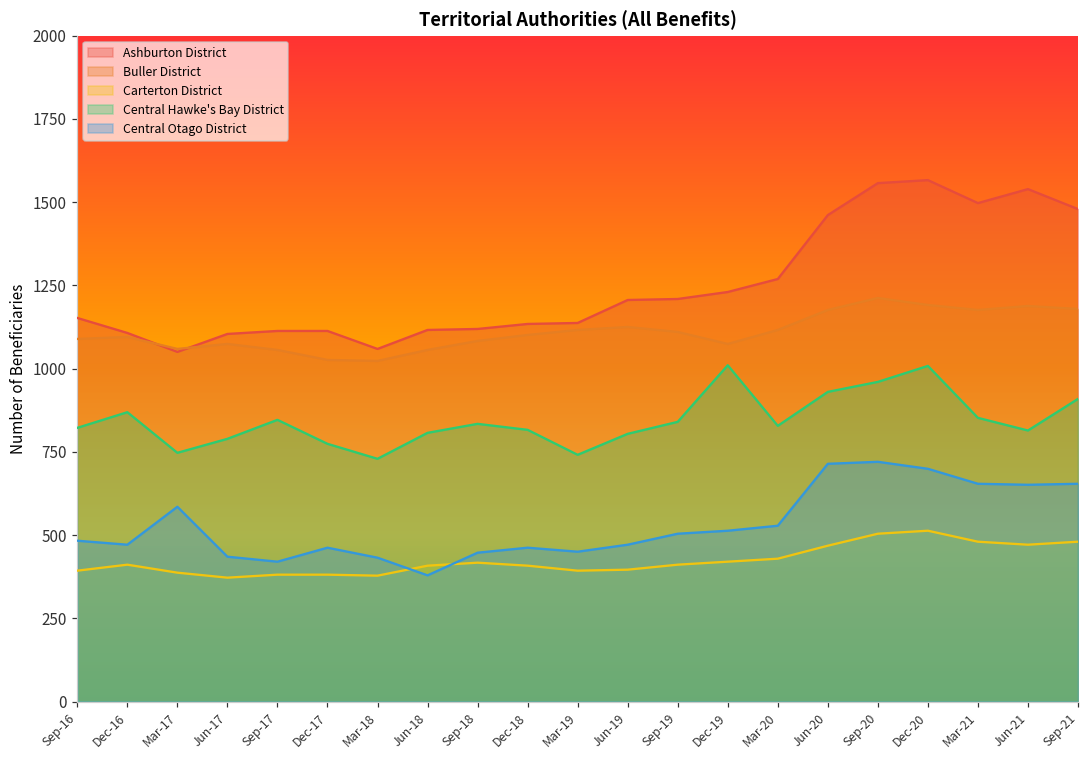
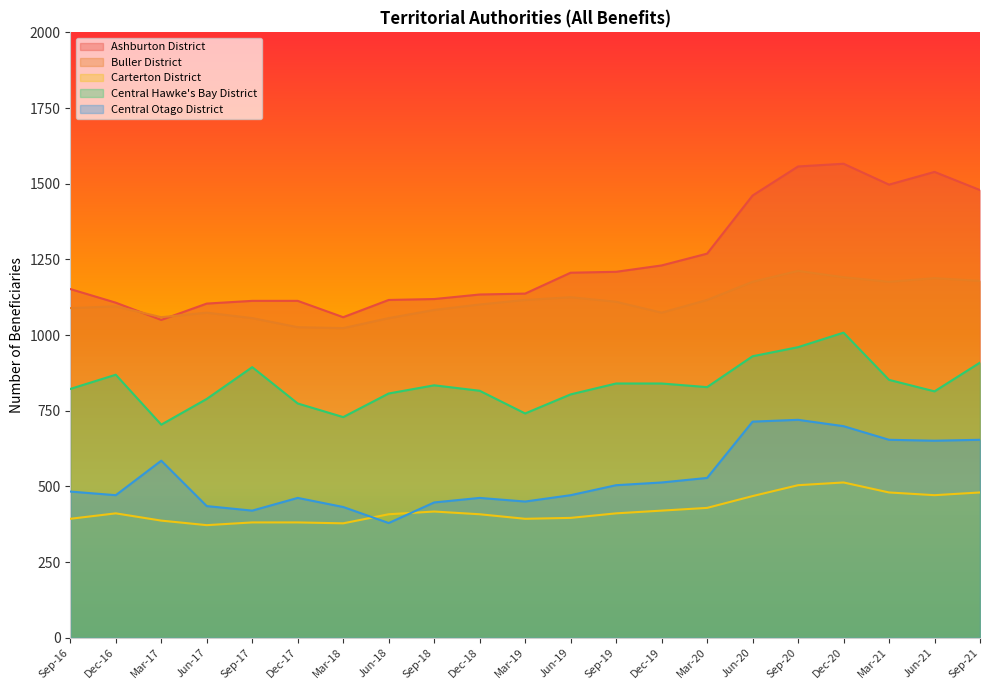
Central Hawke's Bay District, Mar-17: 750 -> 700
Central Hawke's Bay District, Sep-17: 850 -> 890
Central Hawke's Bay District, Dec-19: 1010 -> 840
